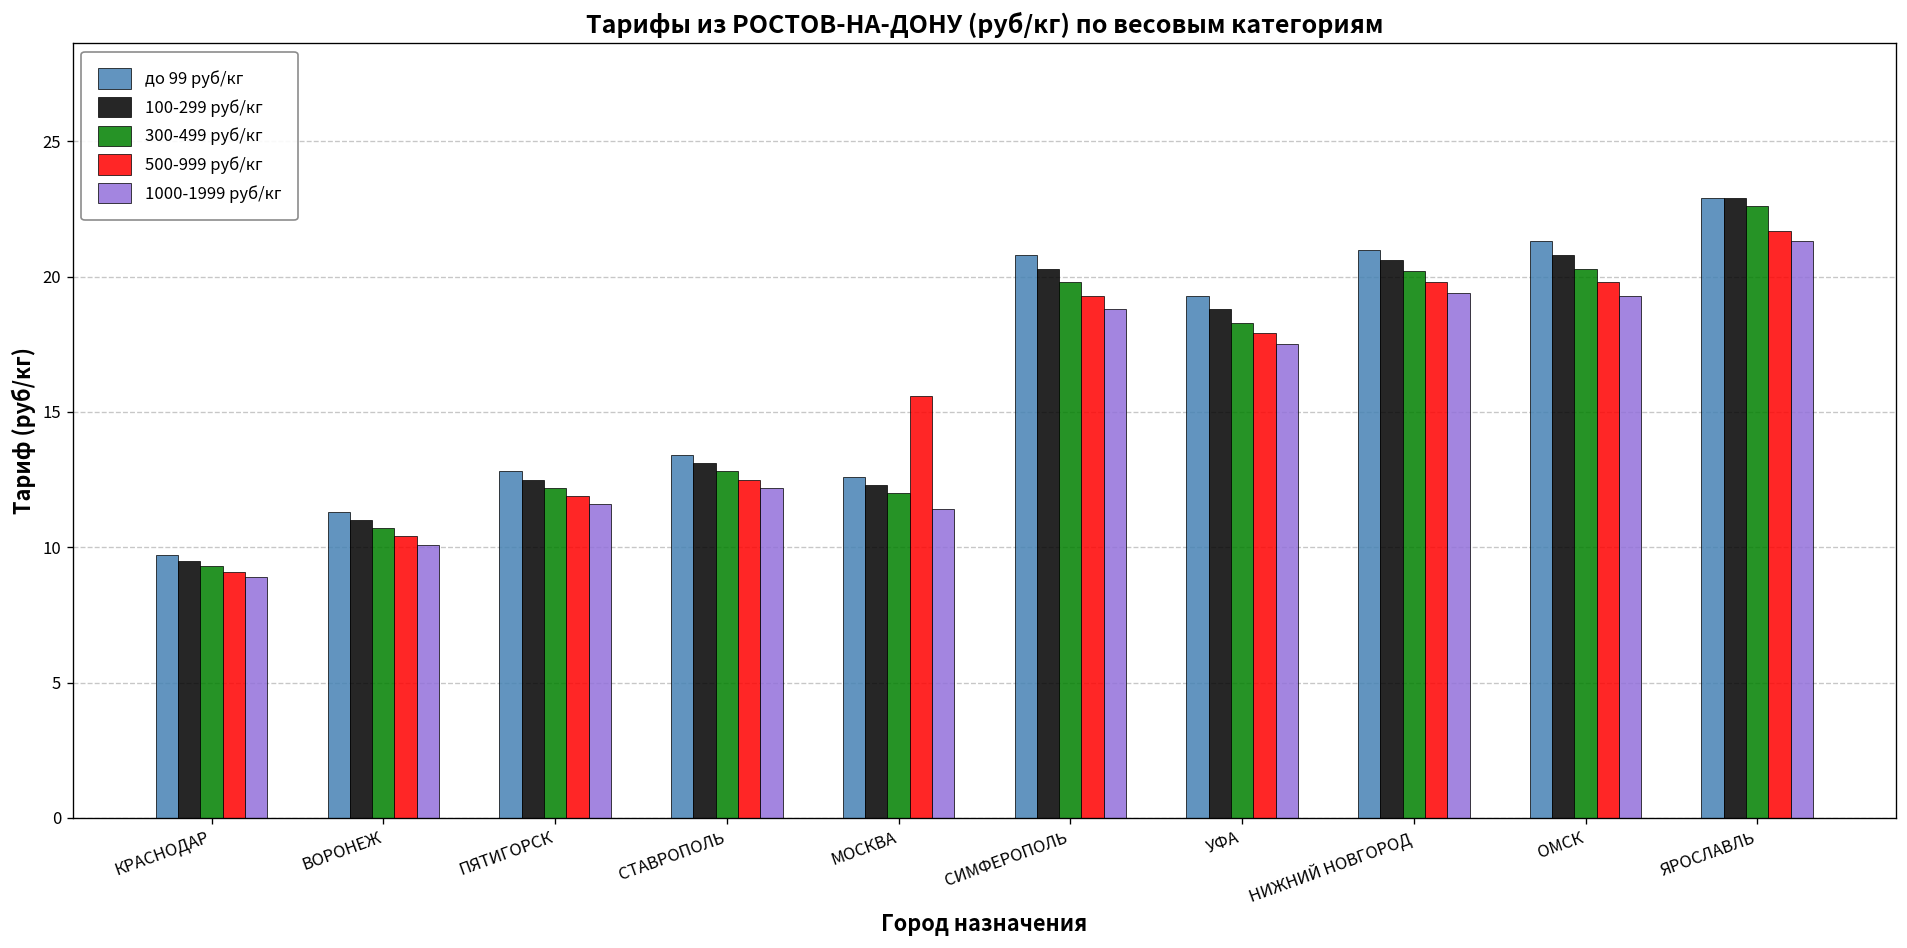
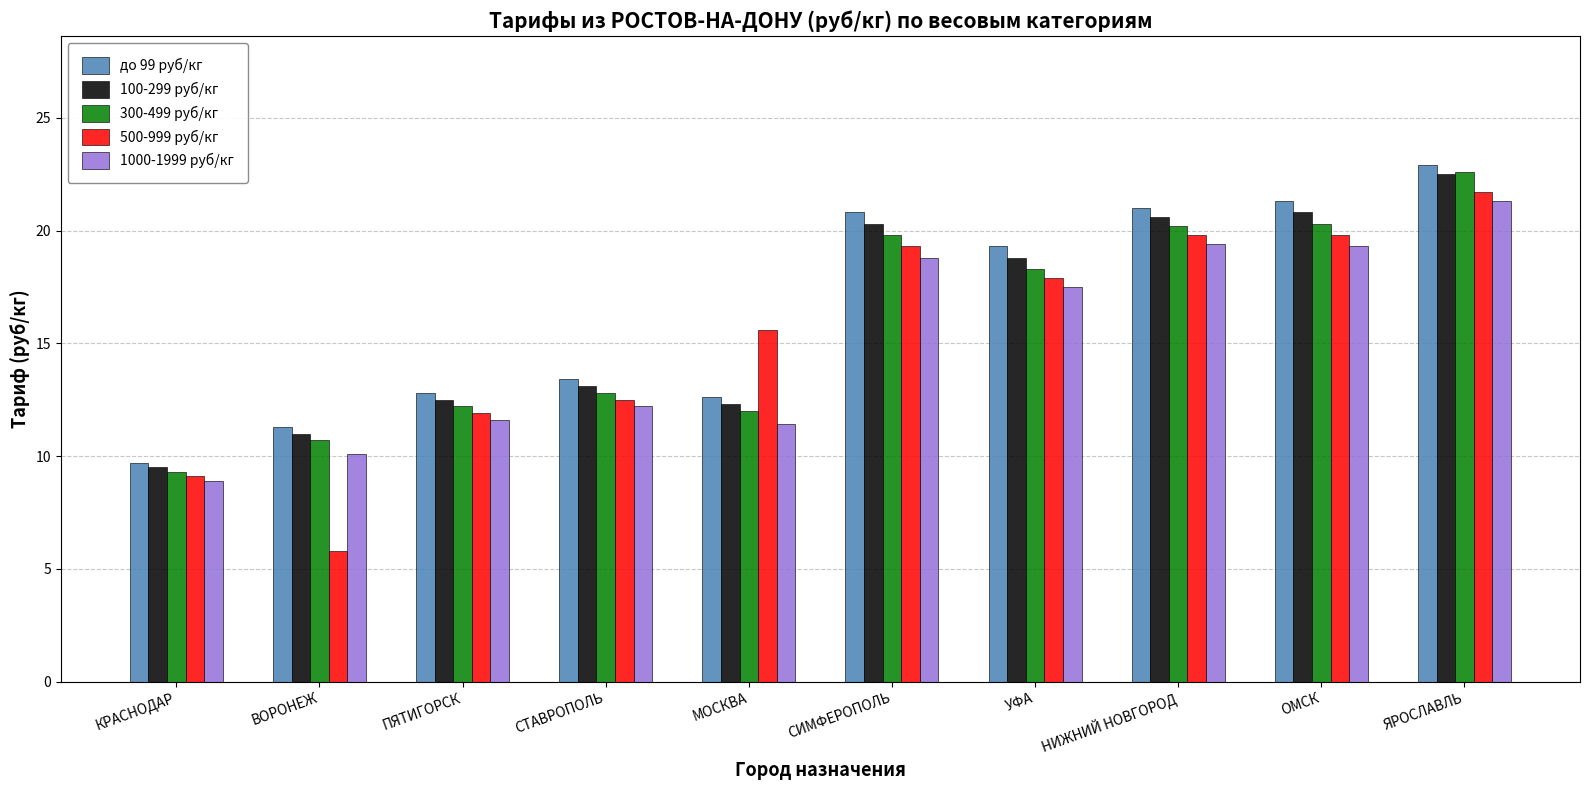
500-999 руб/кг, ВОРОНЕЖ: 10.4 -> 5.8
100-299 руб/кг, ЯРОСЛАВЛЬ: 22.9 -> 22.5
